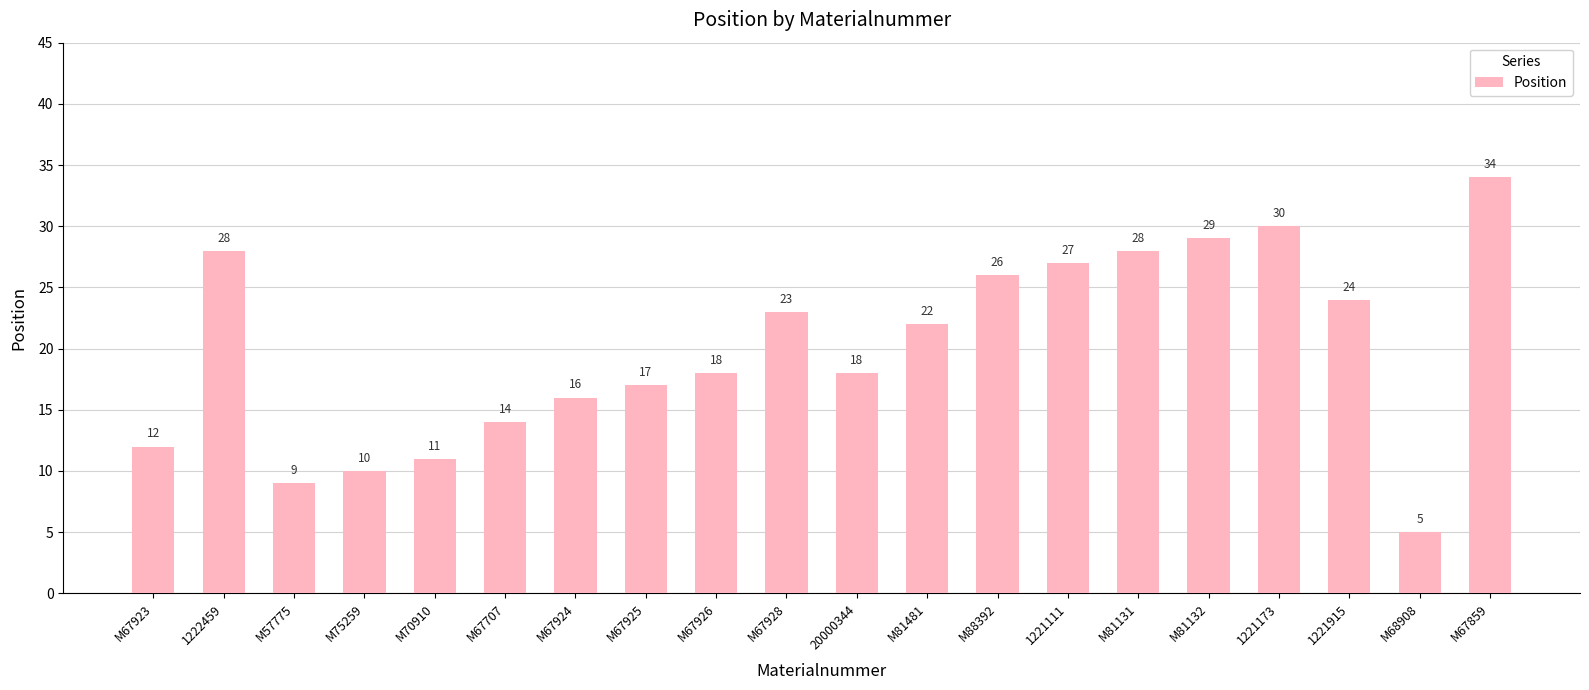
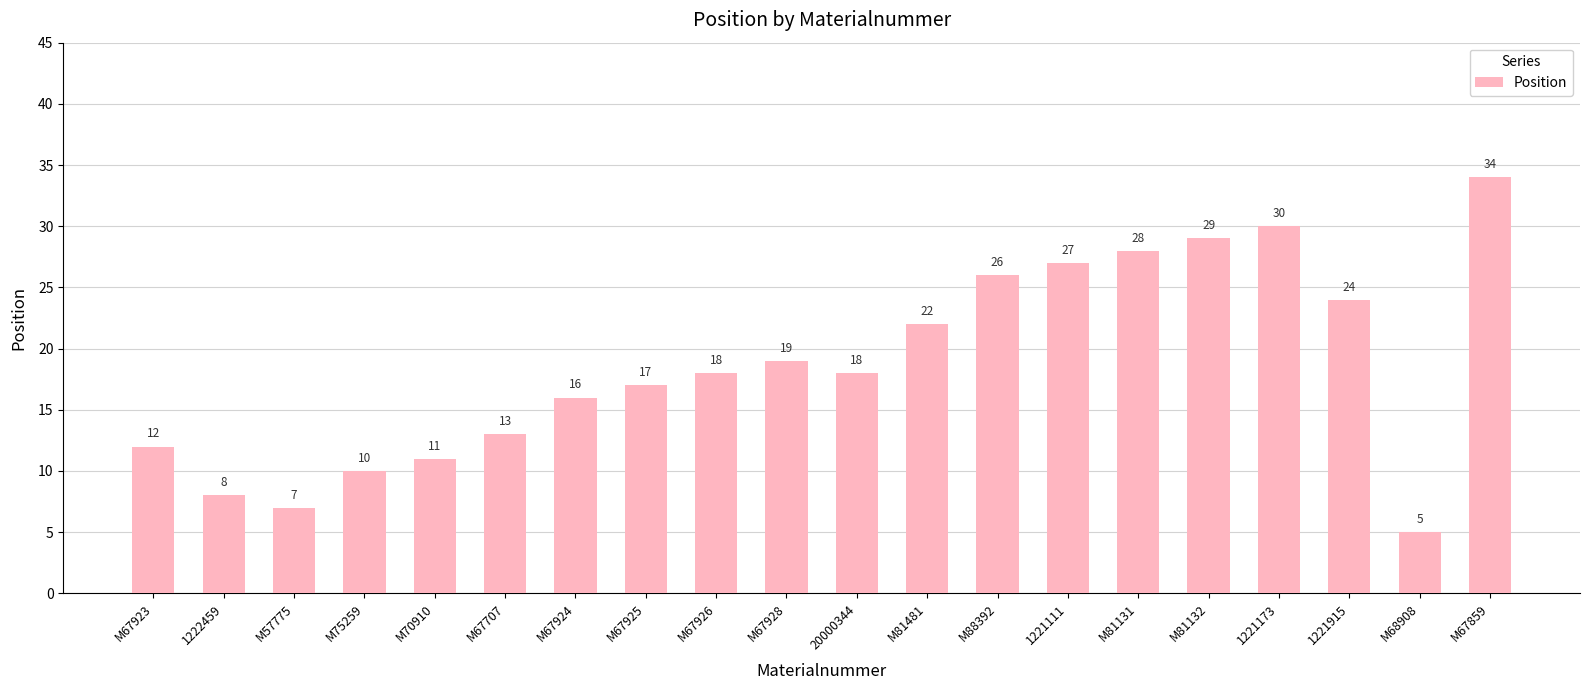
1222459: 28 -> 8
M57775: 9 -> 7
M67707: 14 -> 13
M67928: 23 -> 19
